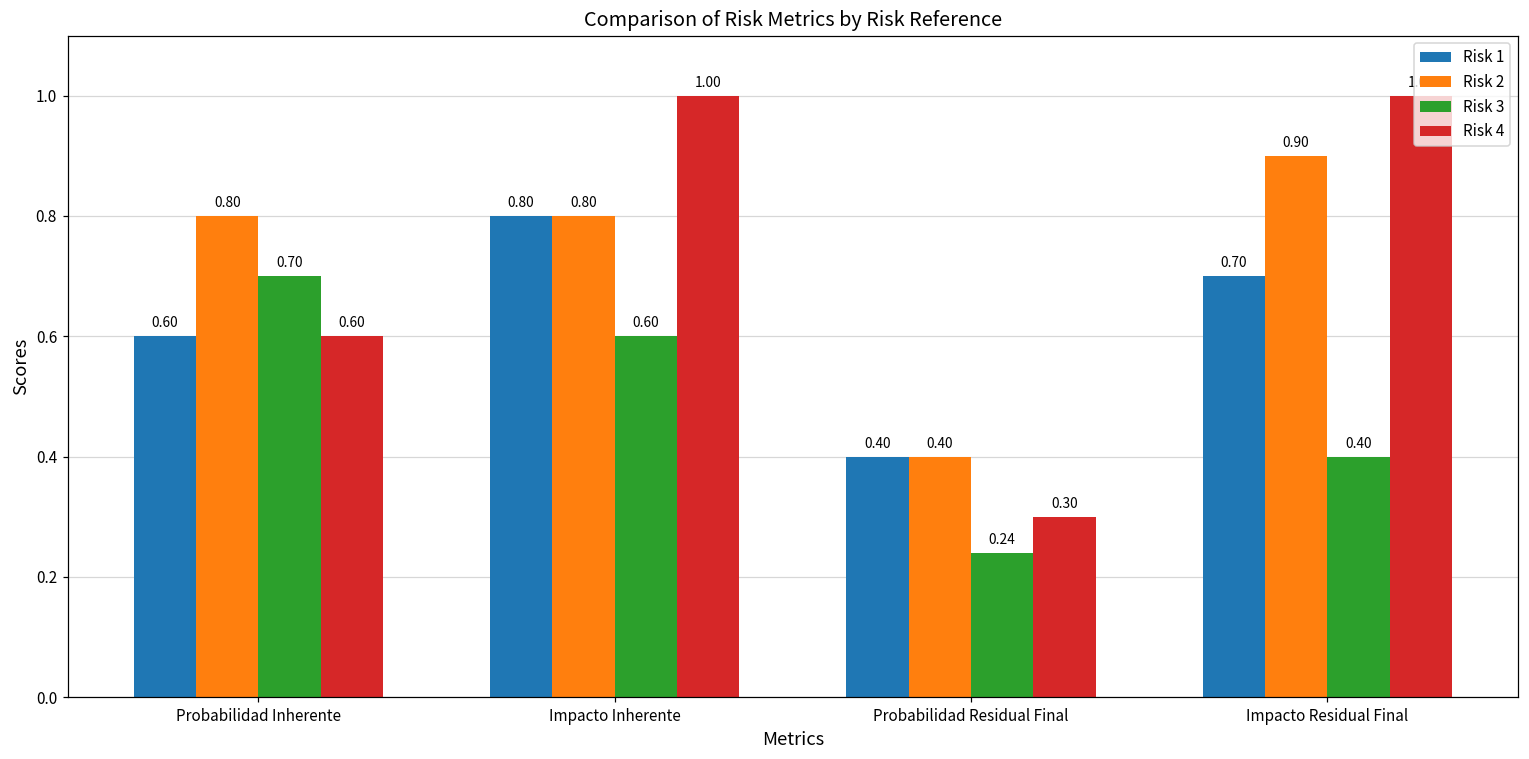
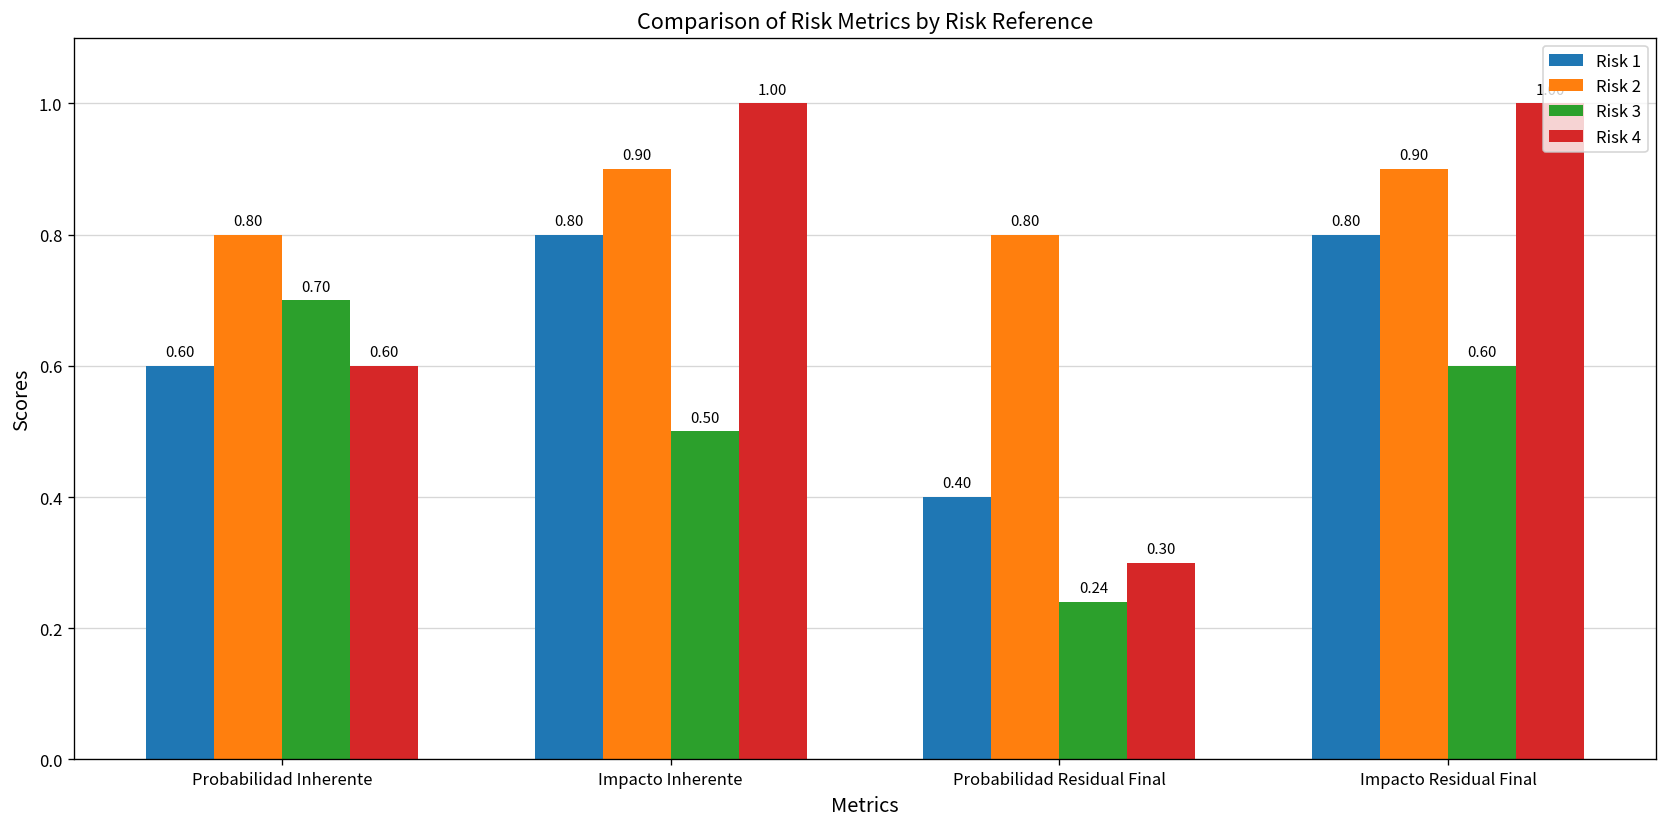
Risk 2, Impacto Inherente: 0.80 -> 0.90
Risk 3, Impacto Inherente: 0.60 -> 0.50
Risk 2, Probabilidad Residual Final: 0.40 -> 0.80
Risk 1, Impacto Residual Final: 0.70 -> 0.80
Risk 3, Impacto Residual Final: 0.40 -> 0.60
